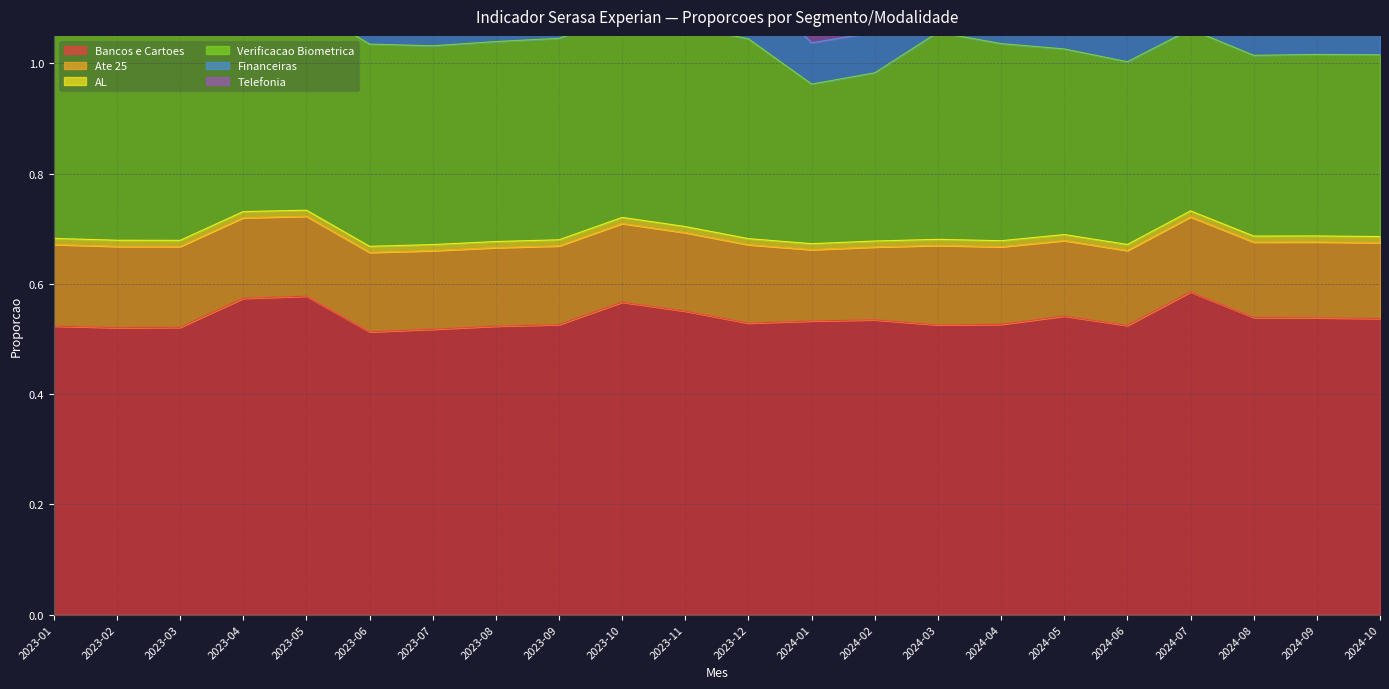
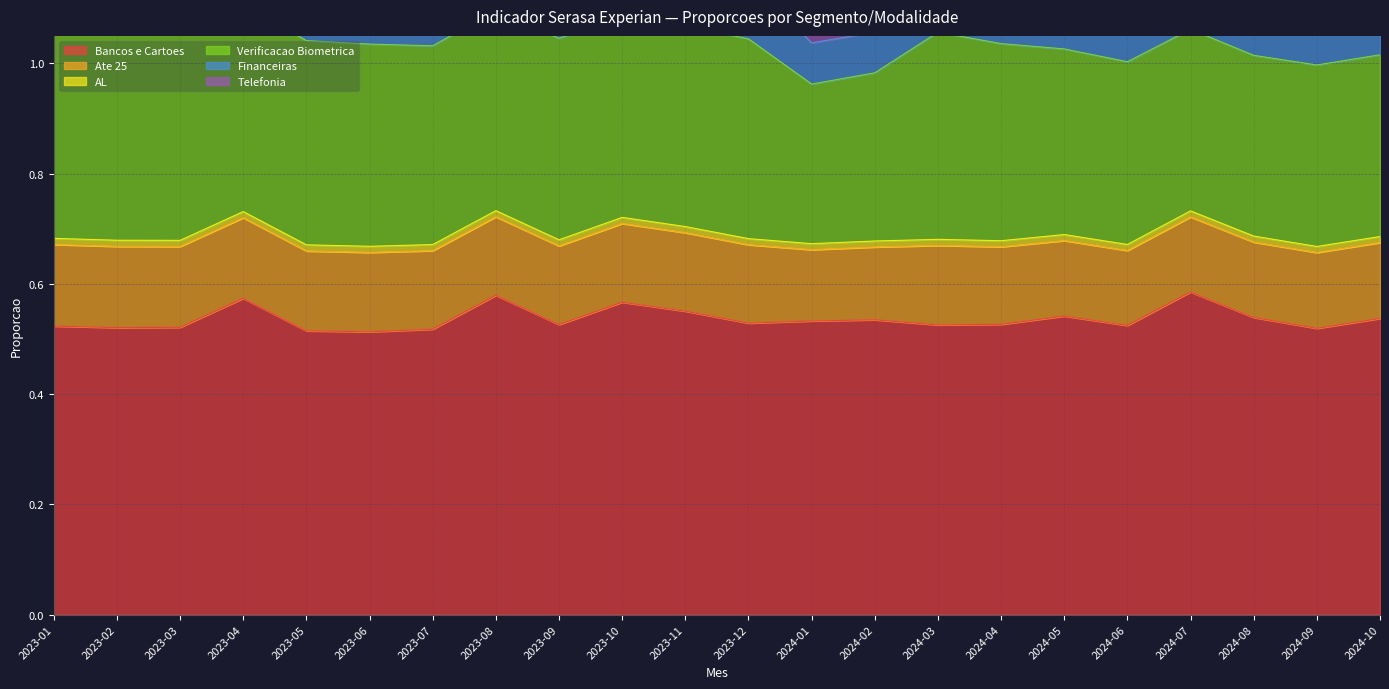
Bancos e Cartoes, 2023-05: 0.58 -> 0.51
Bancos e Cartoes, 2023-08: 0.52 -> 0.58
Bancos e Cartoes, 2024-09: 0.54 -> 0.52
